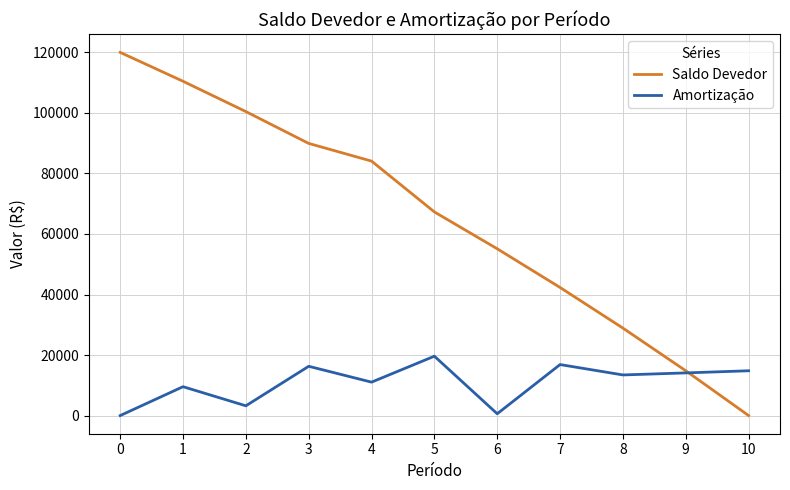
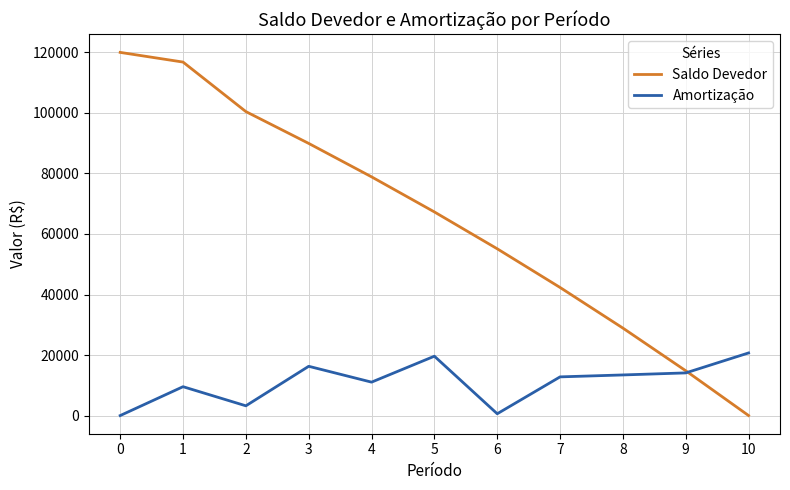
Saldo Devedor, 1: 110000 -> 117000
Saldo Devedor, 4: 84000 -> 79000
Amortização, 7: 17000 -> 13000
Amortização, 10: 15000 -> 21000
